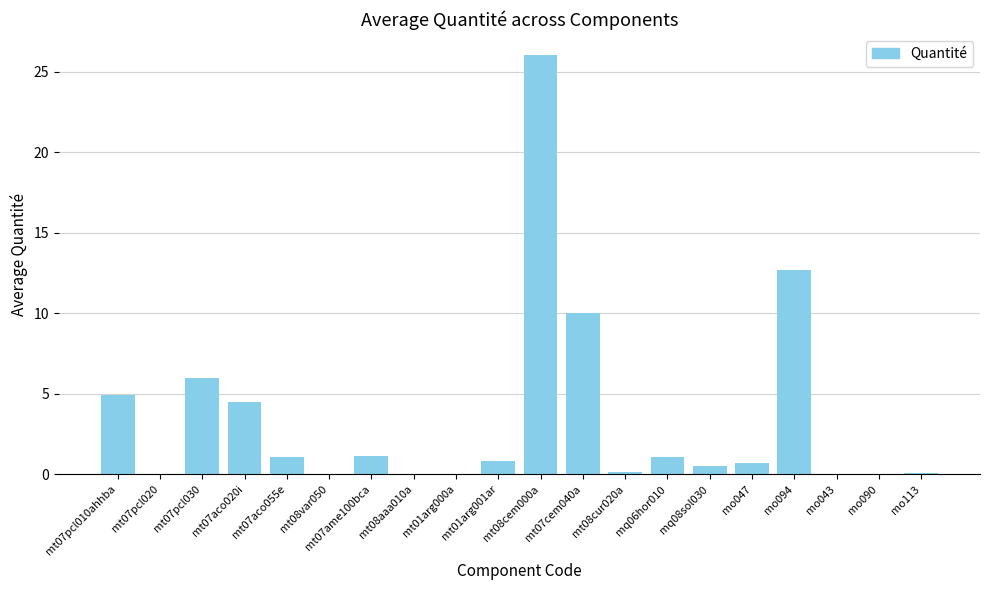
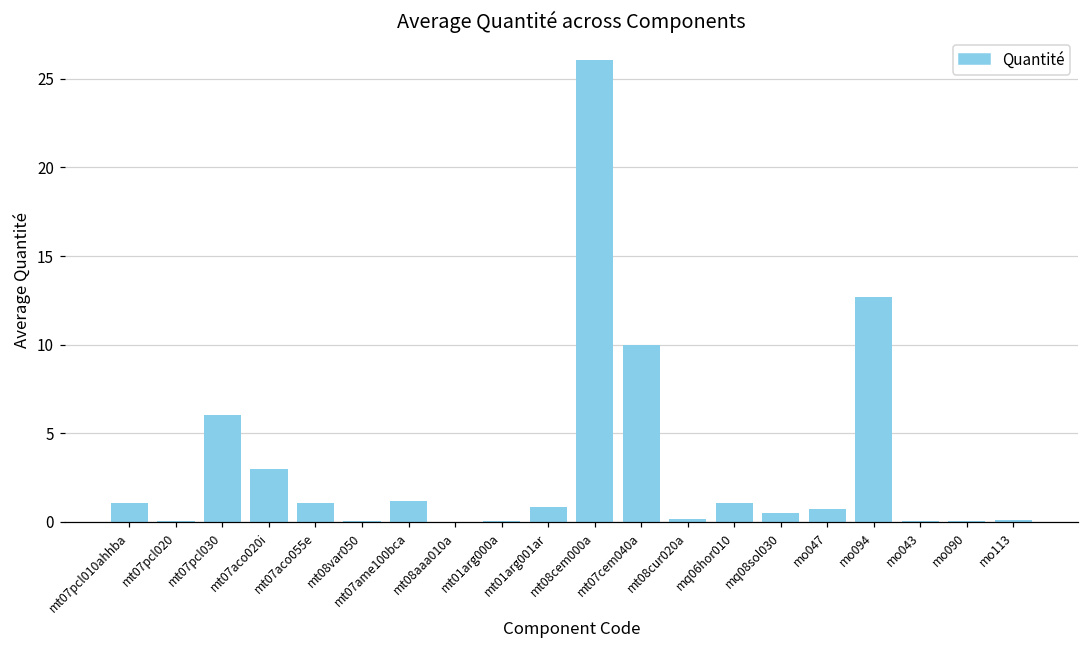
mt07pcl010ahhba: 4.9 -> 1.1
mt07aco020i: 4.5 -> 3.0
